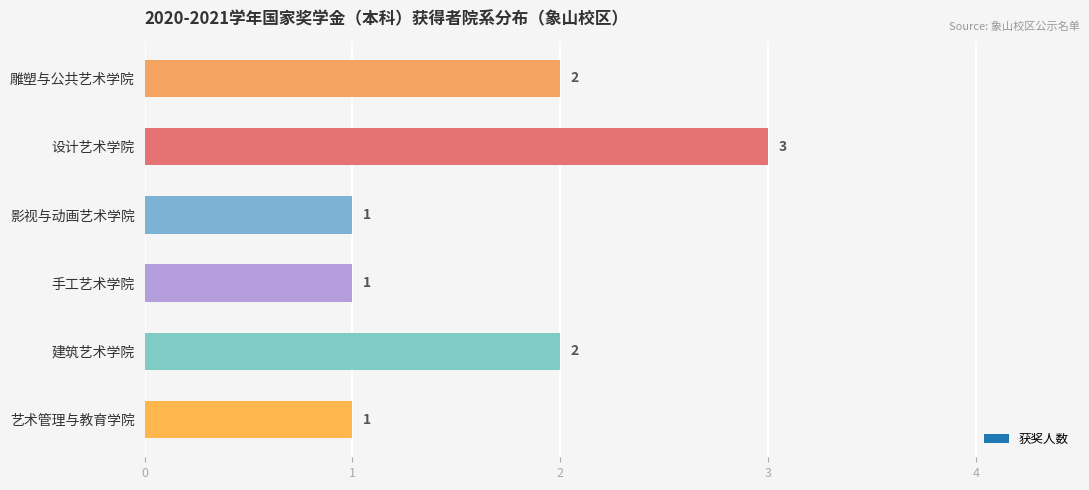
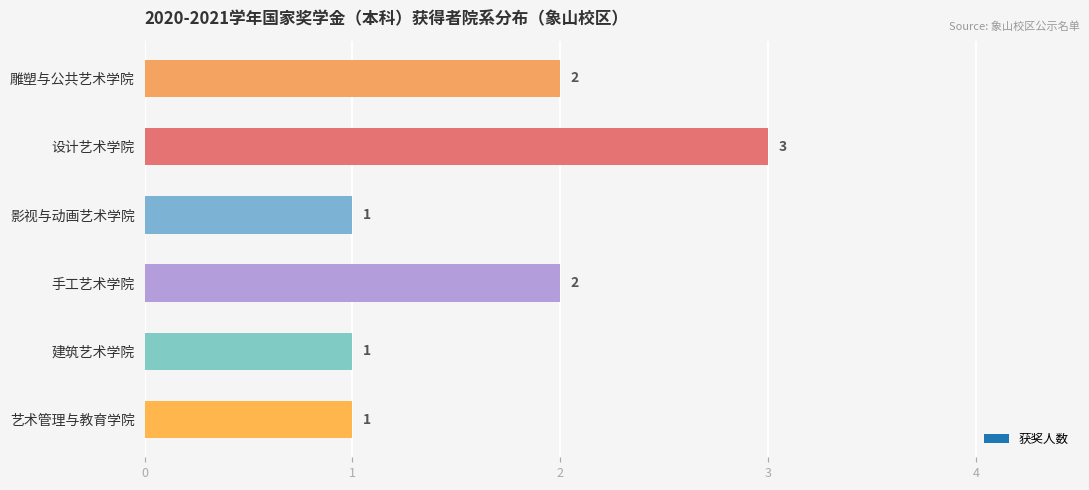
手工艺术学院: 1 -> 2
建筑艺术学院: 2 -> 1
